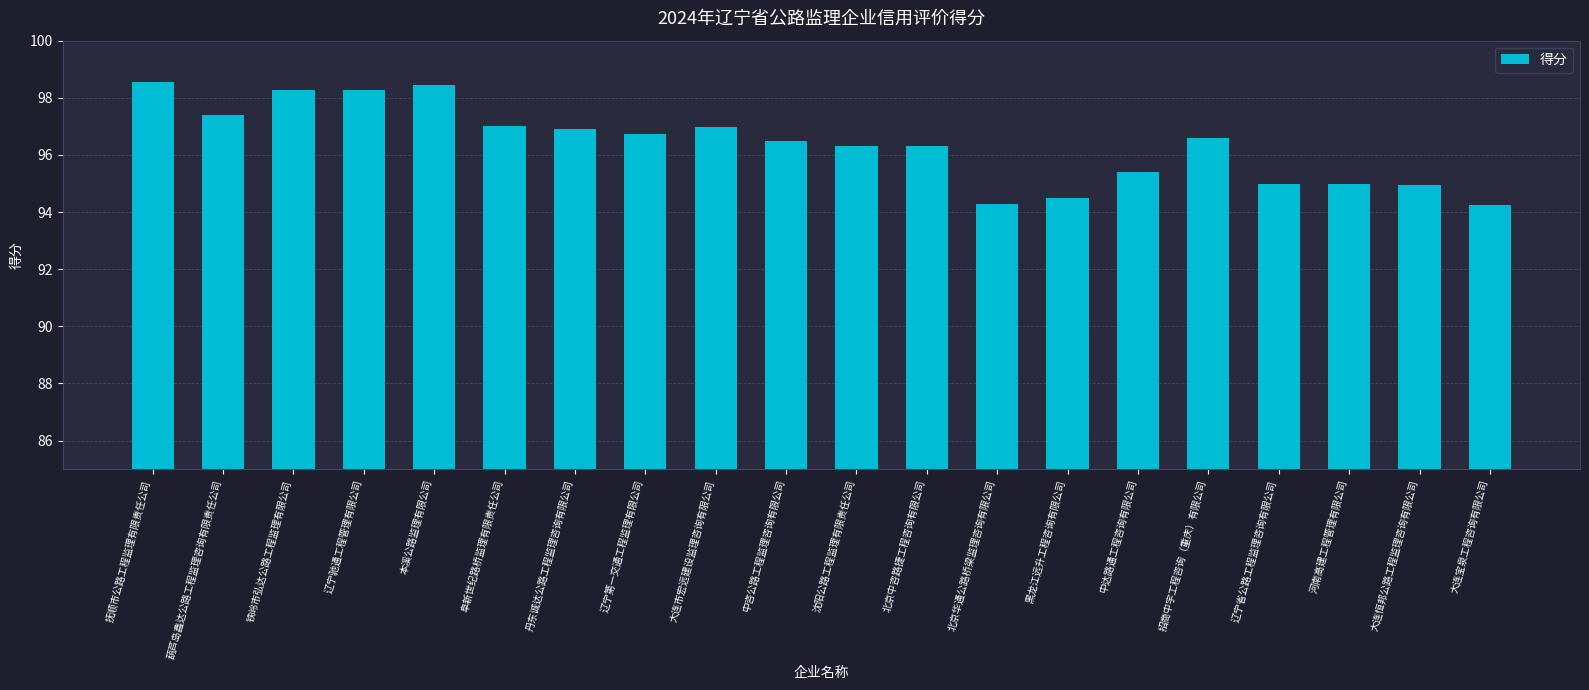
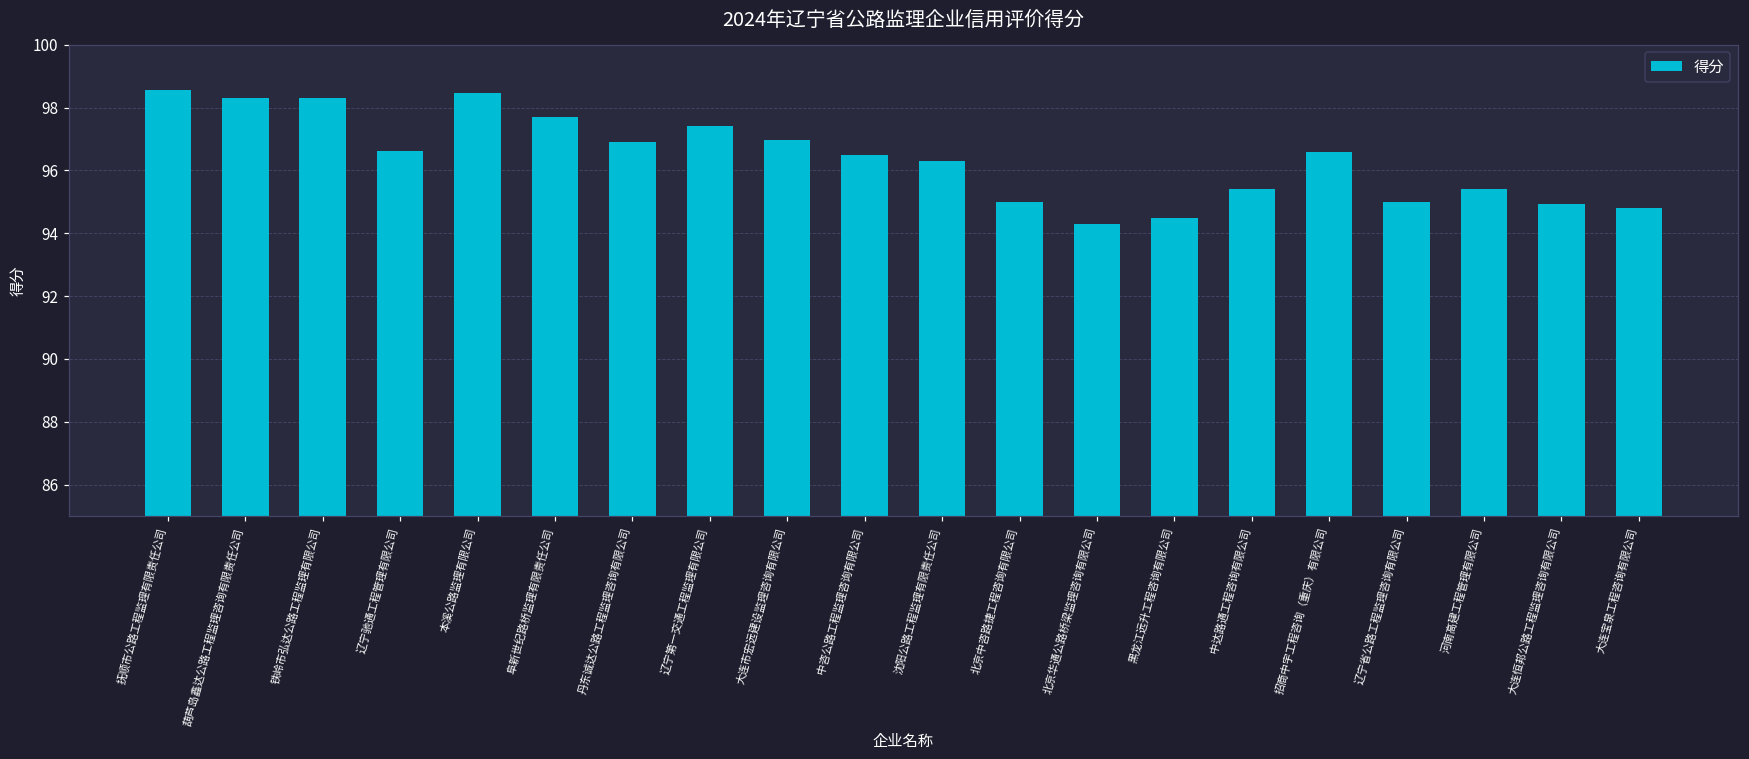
葫芦岛鑫达公路工程监理咨询有限责任公司: 97.4 -> 98.3
辽宁驰通工程管理有限公司: 98.3 -> 96.6
阜新世纪路桥监理有限责任公司: 97.0 -> 97.7
辽宁第一交通工程监理有限公司: 96.7 -> 97.4
北京中咨路捷工程咨询有限公司: 96.3 -> 95.0
河南高建工程管理有限公司: 95.0 -> 95.4
大连宝泉工程咨询有限公司: 94.3 -> 94.8
